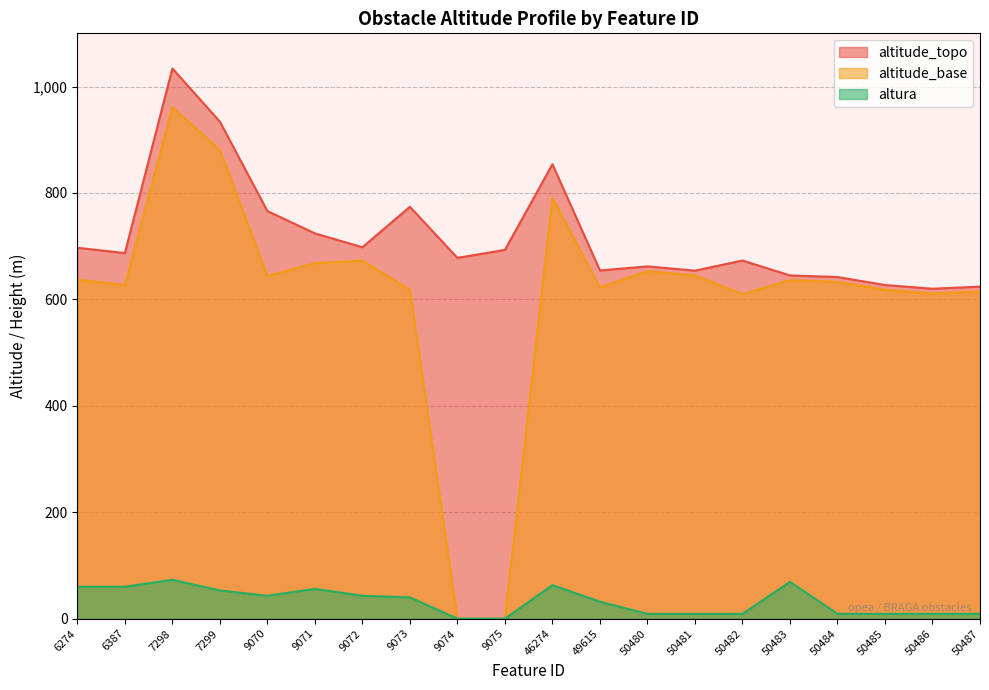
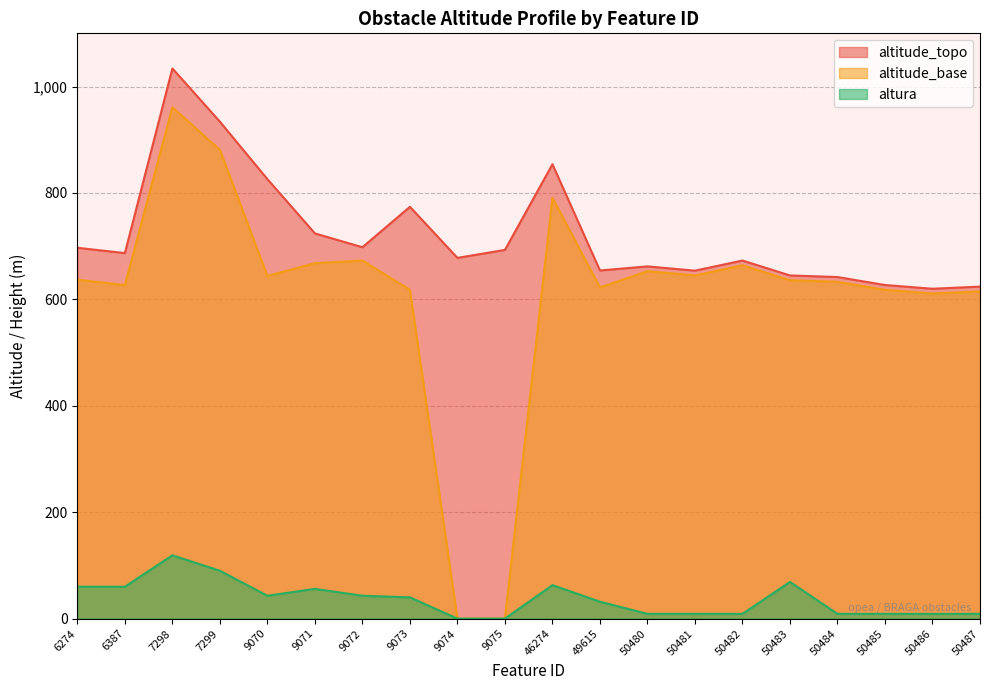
altura, 7298: 70 -> 120
altura, 7299: 50 -> 90
altitude_topo, 9070: 770 -> 830
altitude_base, 50482: 610 -> 660
